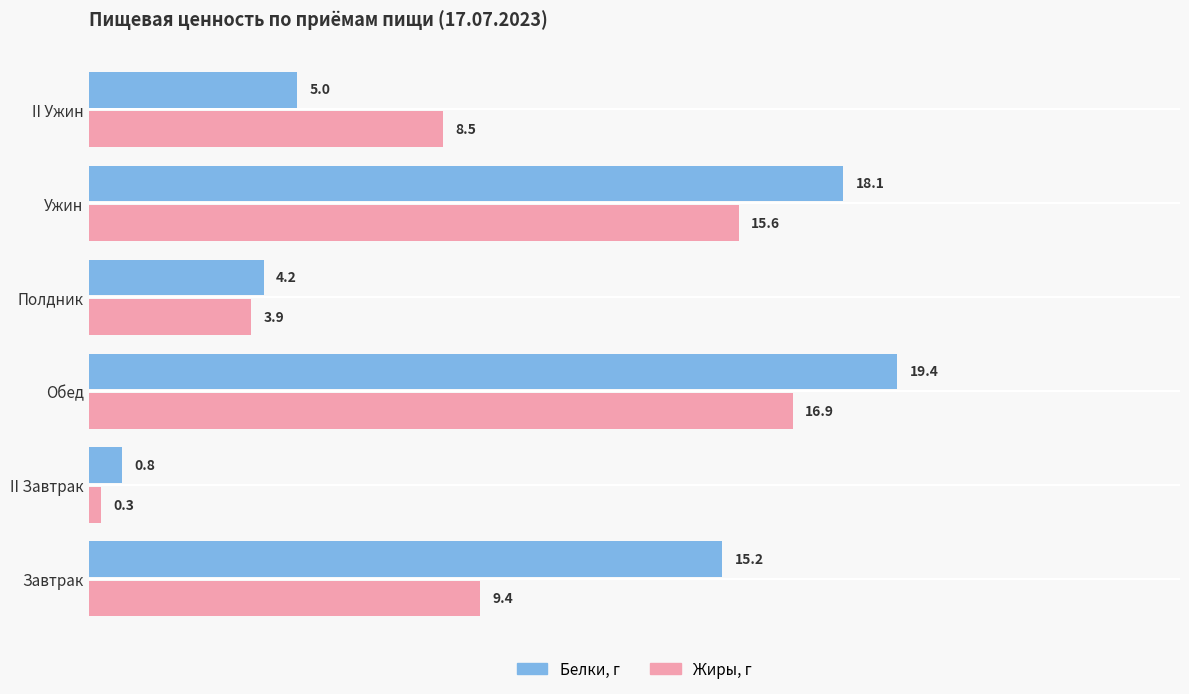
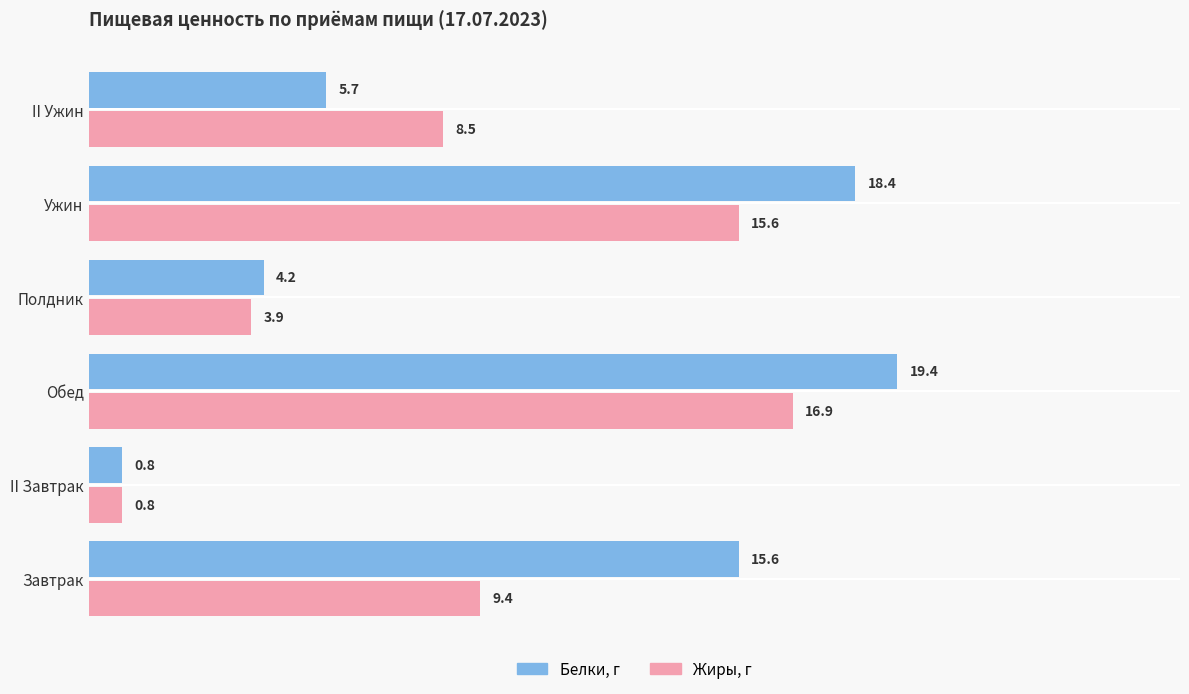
Белки, г, II Ужин: 5.0 -> 5.7
Белки, г, Ужин: 18.1 -> 18.4
Жиры, г, II Завтрак: 0.3 -> 0.8
Белки, г, Завтрак: 15.2 -> 15.6
